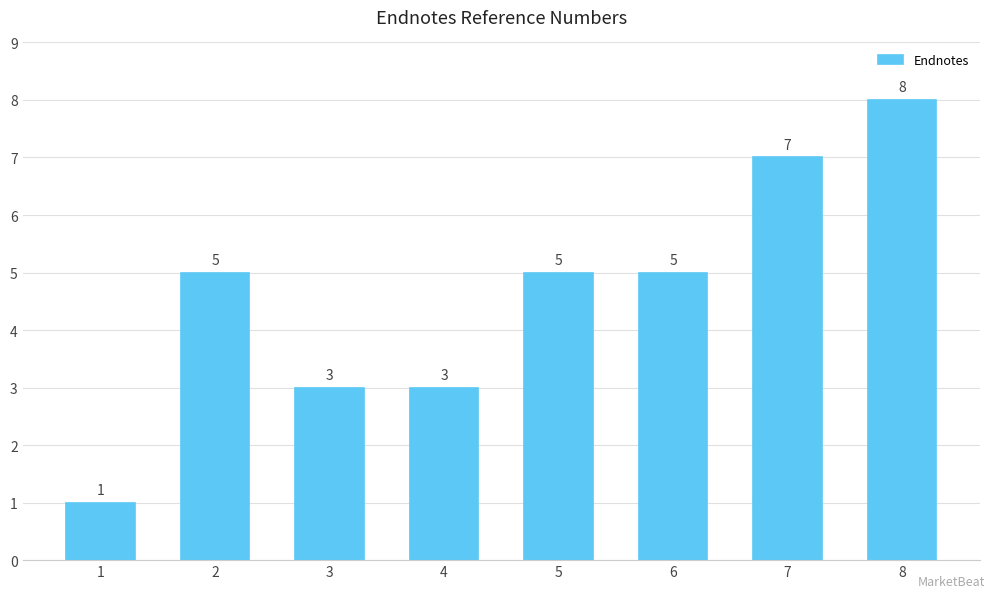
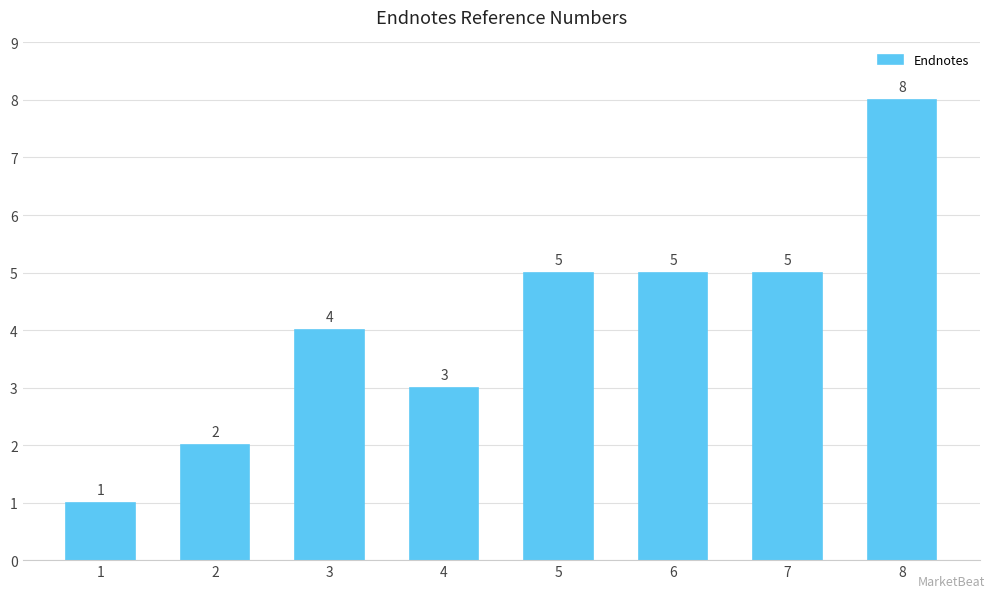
2: 5 -> 2
3: 3 -> 4
7: 7 -> 5
